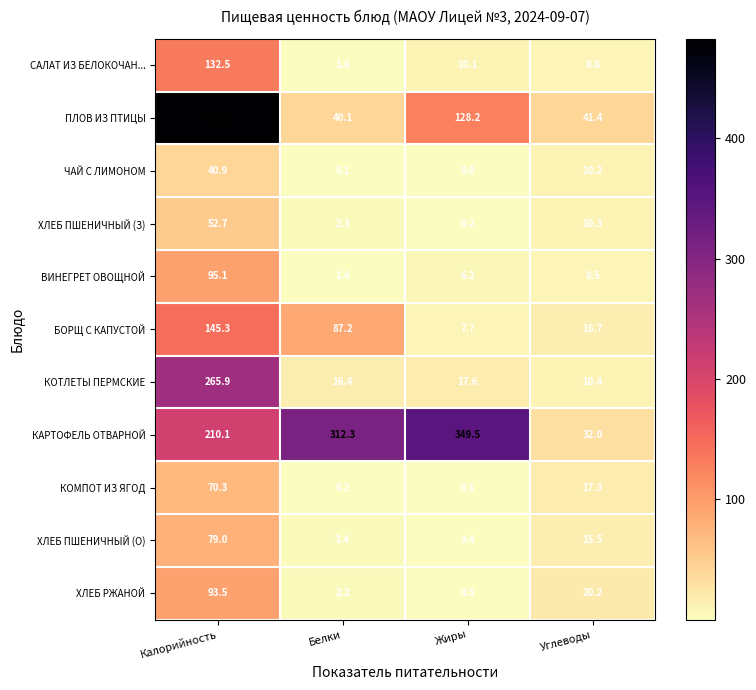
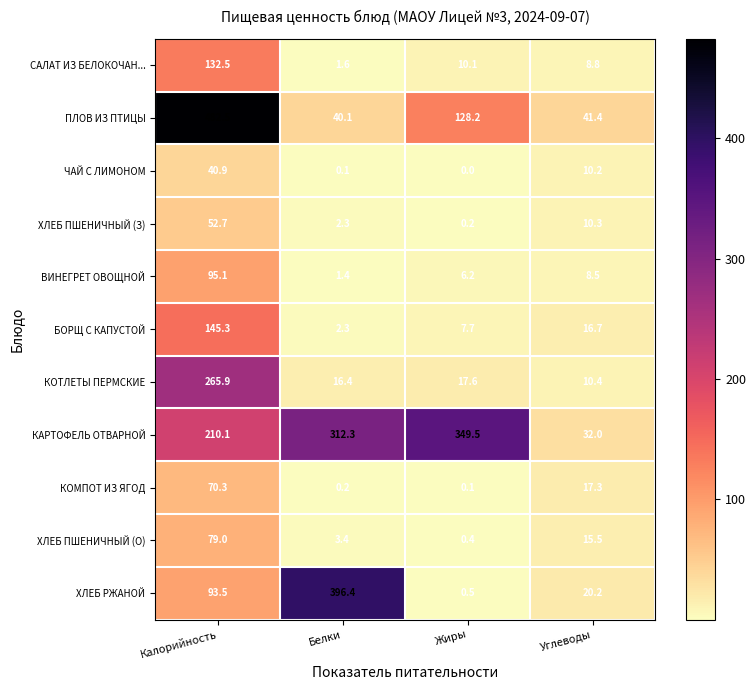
БОРЩ С КАПУСТОЙ, Белки: 87.2 -> 2.3
ХЛЕБ РЖАНОЙ, Белки: 2.2 -> 396.4
